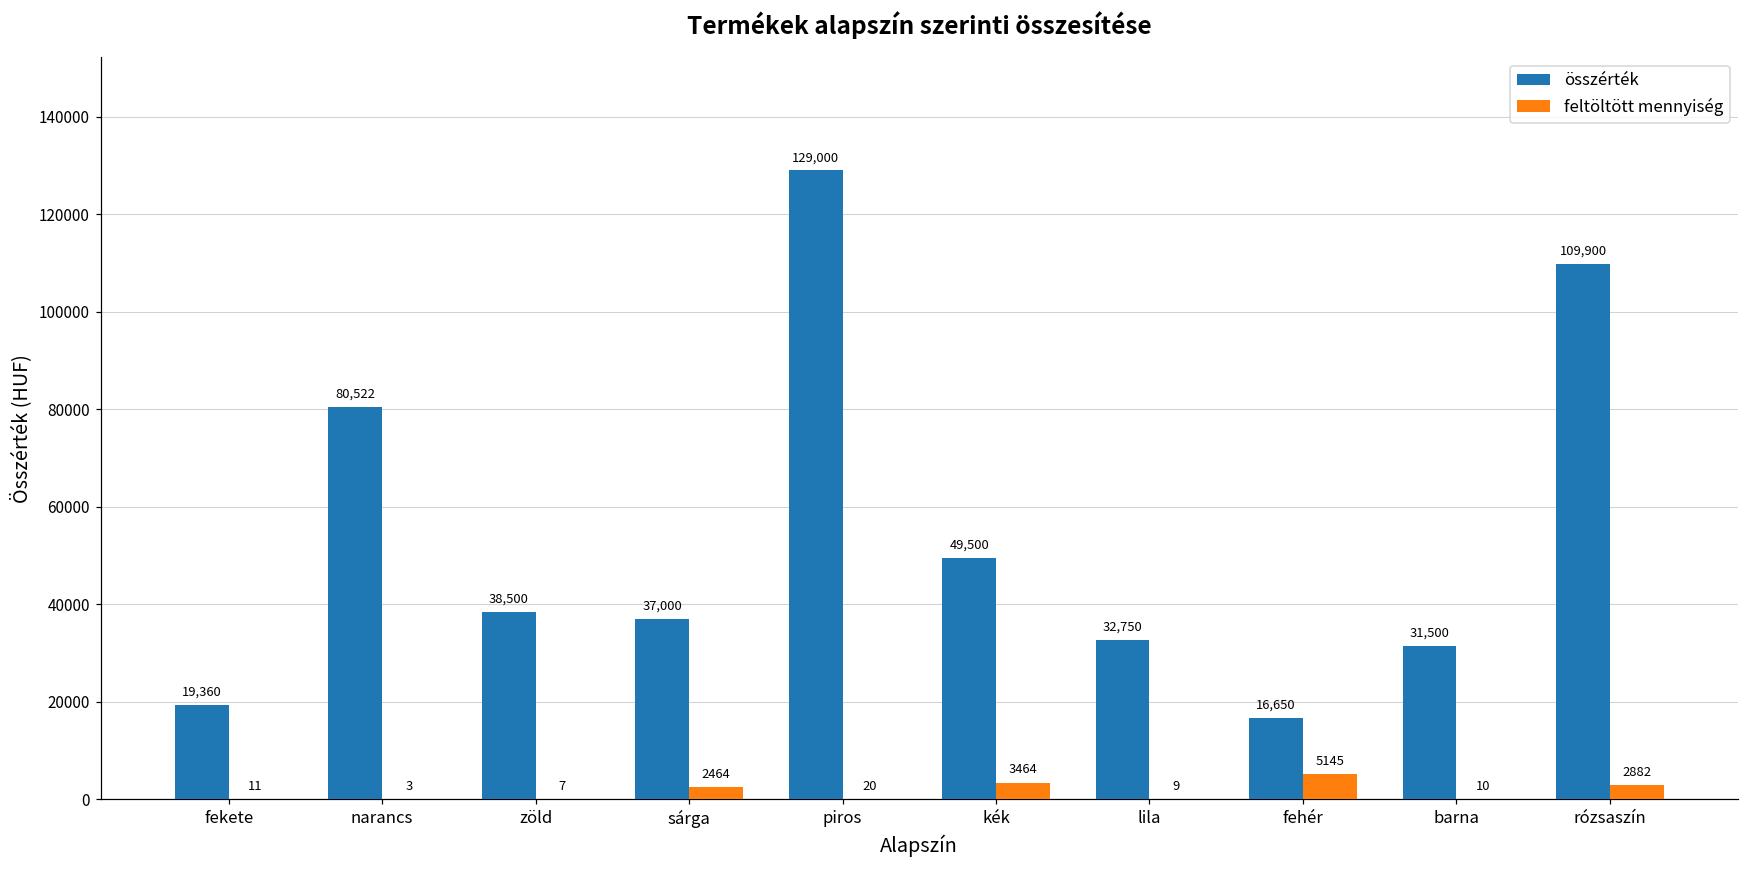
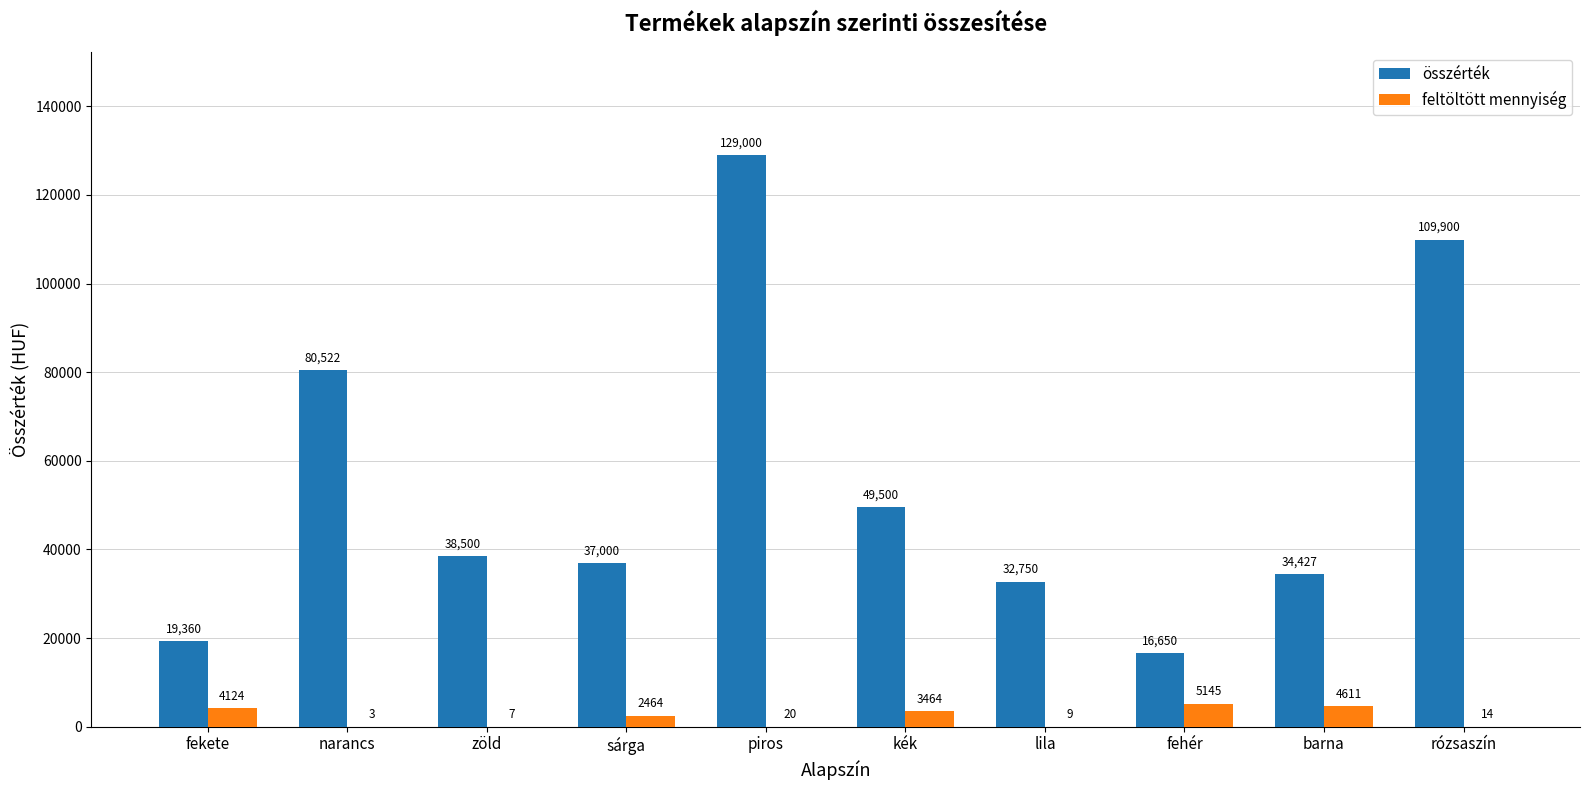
feltöltött mennyiség, fekete: 11 -> 4124
összérték, barna: 31,500 -> 34,427
feltöltött mennyiség, barna: 10 -> 4611
feltöltött mennyiség, rózsaszín: 2882 -> 14
